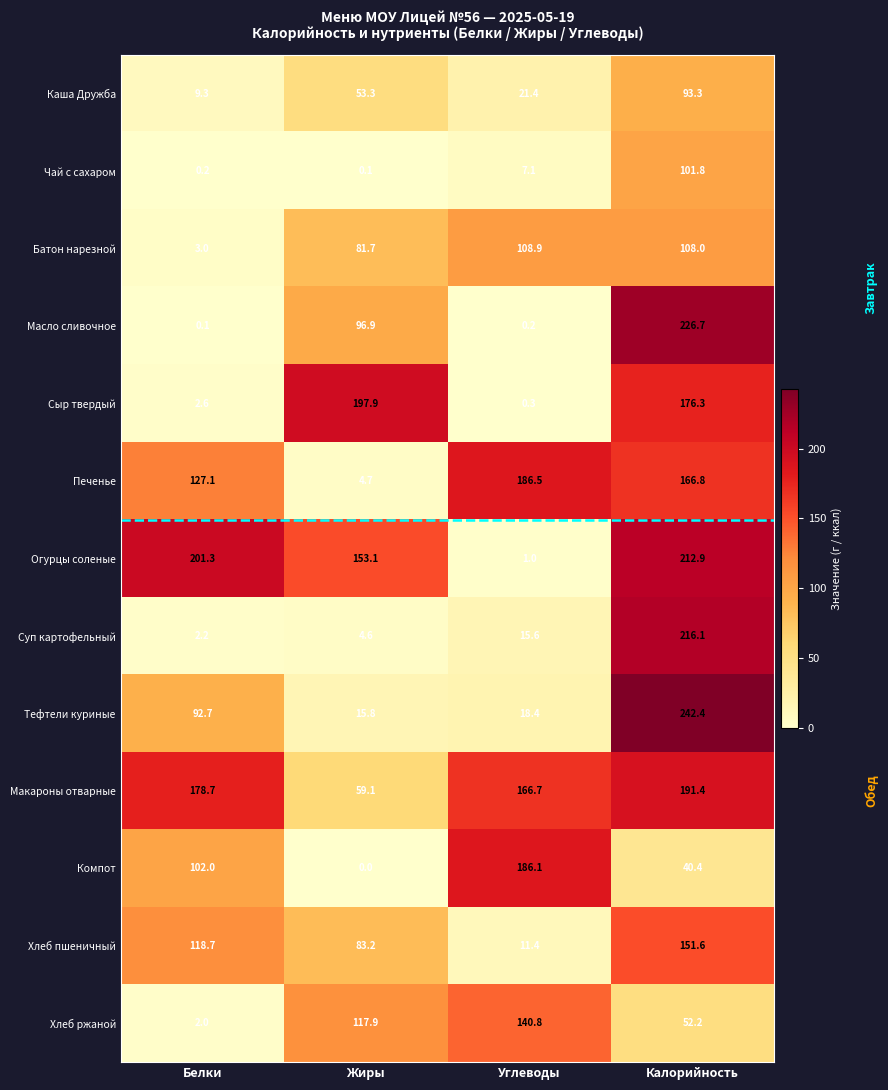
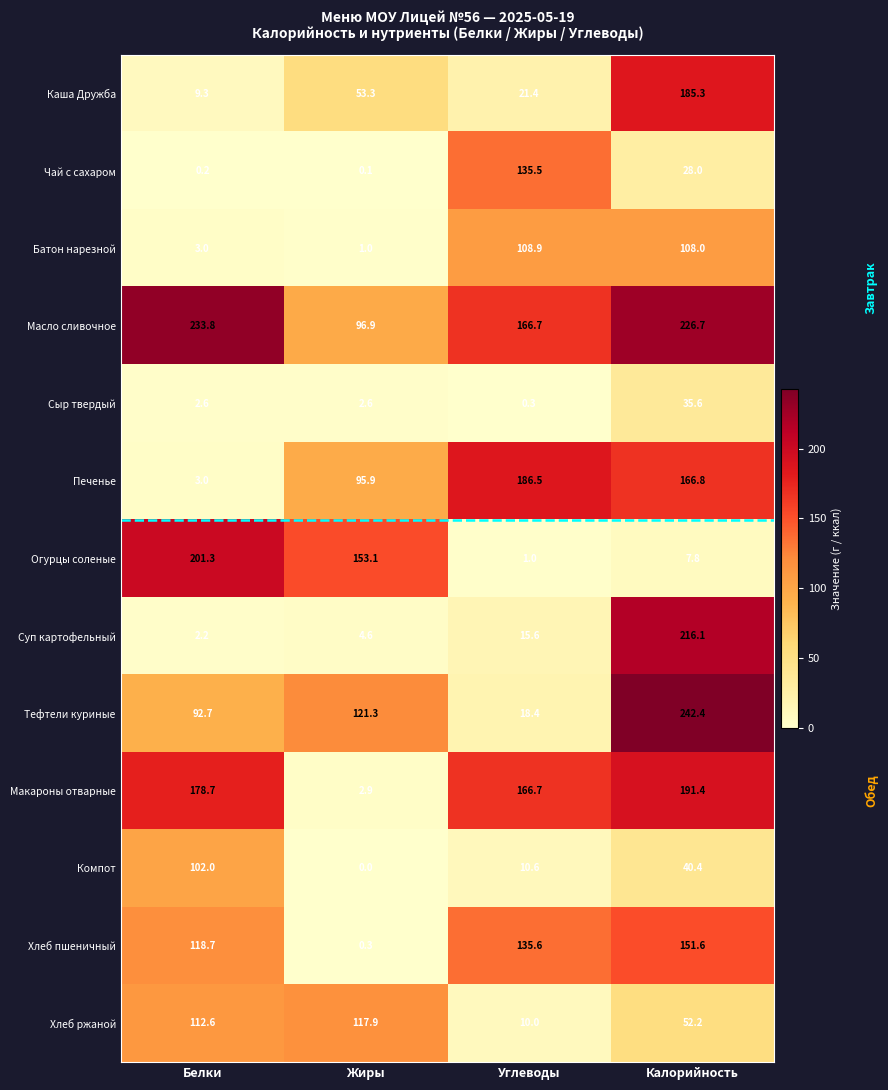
Каша Дружба, Калорийность: 93.3 -> 185.3
Чай с сахаром, Углеводы: 7.1 -> 135.5
Чай с сахаром, Калорийность: 101.8 -> 28.0
Батон нарезной, Жиры: 81.7 -> 1.0
Масло сливочное, Белки: 0.1 -> 233.8
Масло сливочное, Углеводы: 0.2 -> 166.7
Сыр твердый, Жиры: 197.9 -> 2.6
Сыр твердый, Калорийность: 176.3 -> 35.6
Печенье, Белки: 127.1 -> 3.0
Печенье, Жиры: 4.7 -> 95.9
Огурцы соленые, Калорийность: 212.9 -> 7.8
Тефтели куриные, Жиры: 15.8 -> 121.3
Макароны отварные, Жиры: 59.1 -> 2.9
Компот, Углеводы: 186.1 -> 10.6
Хлеб пшеничный, Жиры: 83.2 -> 0.3
Хлеб пшеничный, Углеводы: 11.4 -> 135.6
Хлеб ржаной, Белки: 2.0 -> 112.6
Хлеб ржаной, Углеводы: 140.8 -> 10.0
